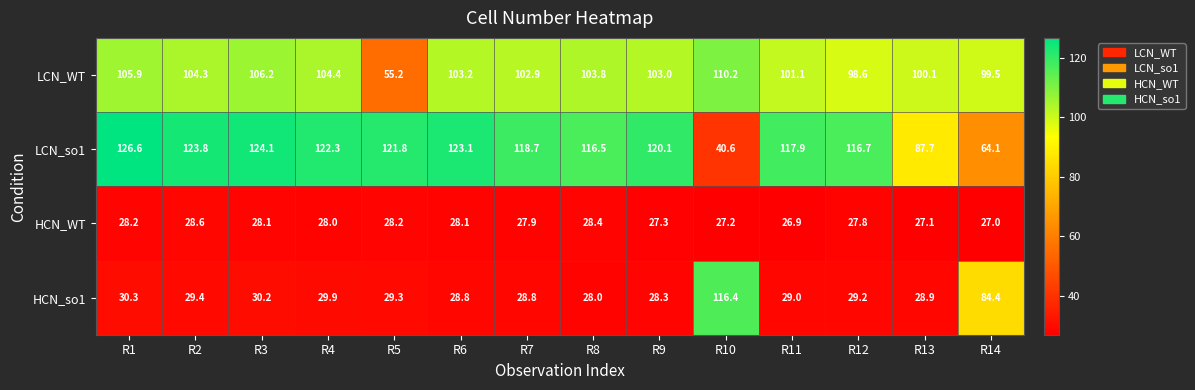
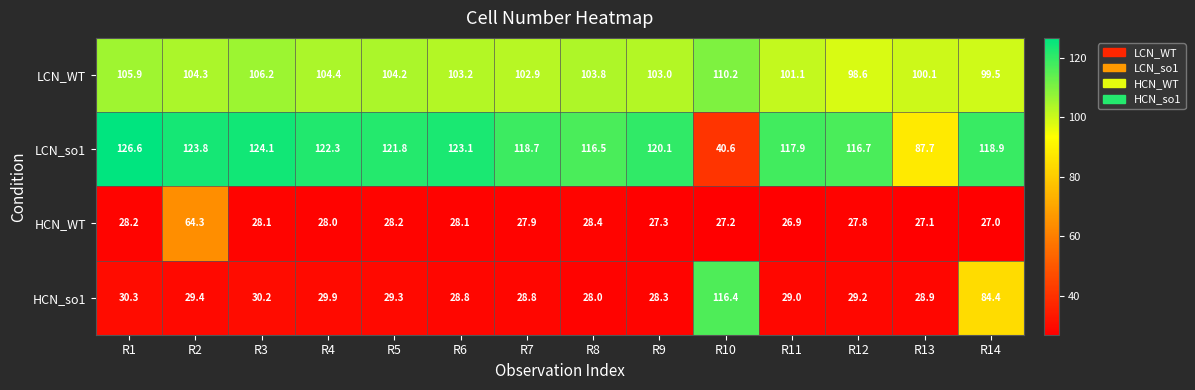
LCN_WT, R5: 55.2 -> 104.2
LCN_so1, R14: 64.1 -> 118.9
HCN_WT, R2: 28.6 -> 64.3
